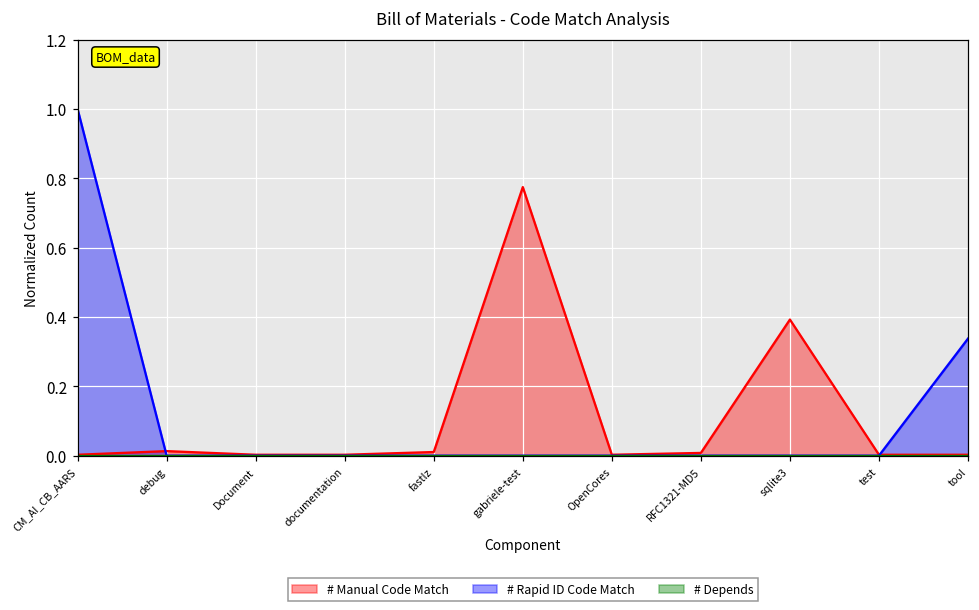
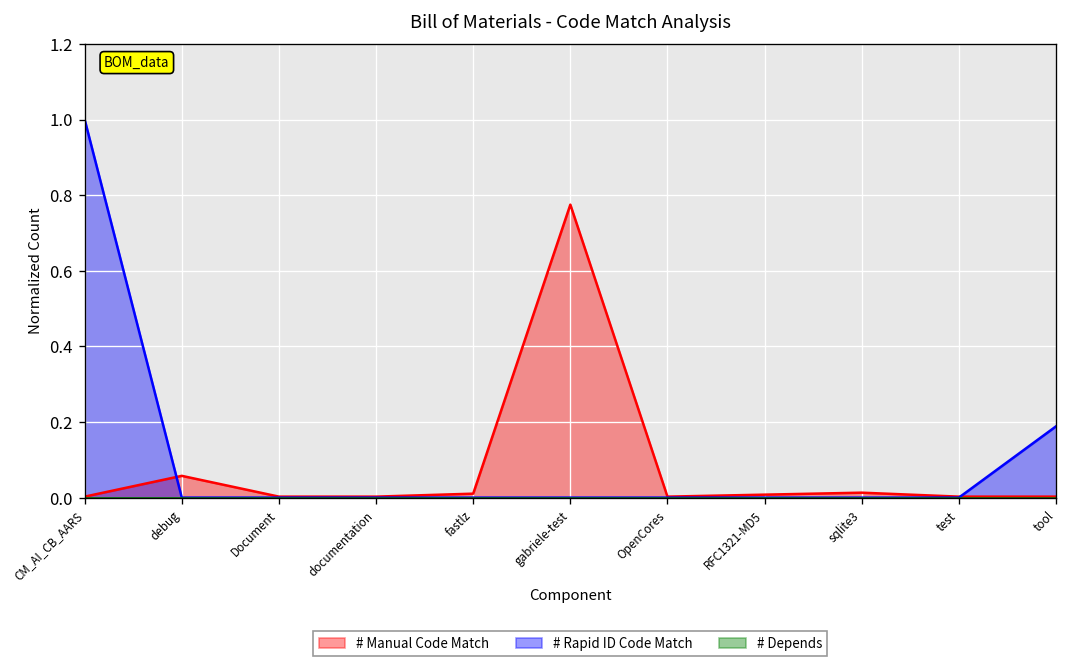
# Manual Code Match, debug: 0.01 -> 0.06
# Manual Code Match, sqlite3: 0.39 -> 0.01
# Rapid ID Code Match, tool: 0.34 -> 0.19
